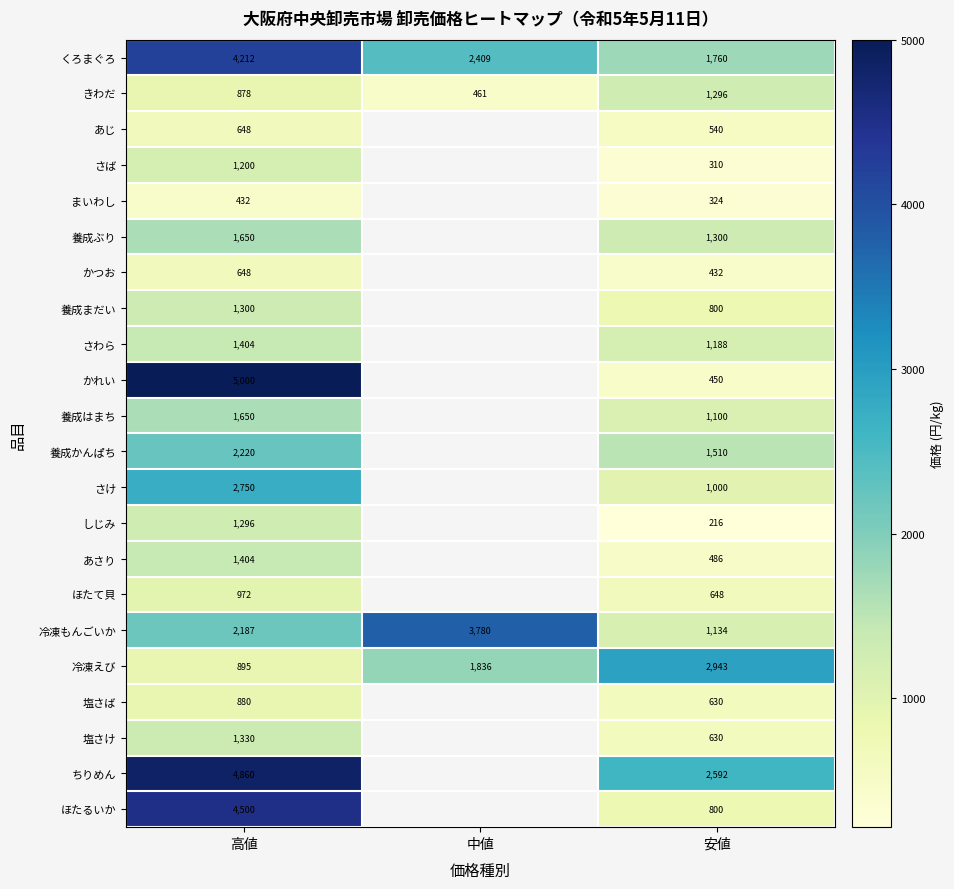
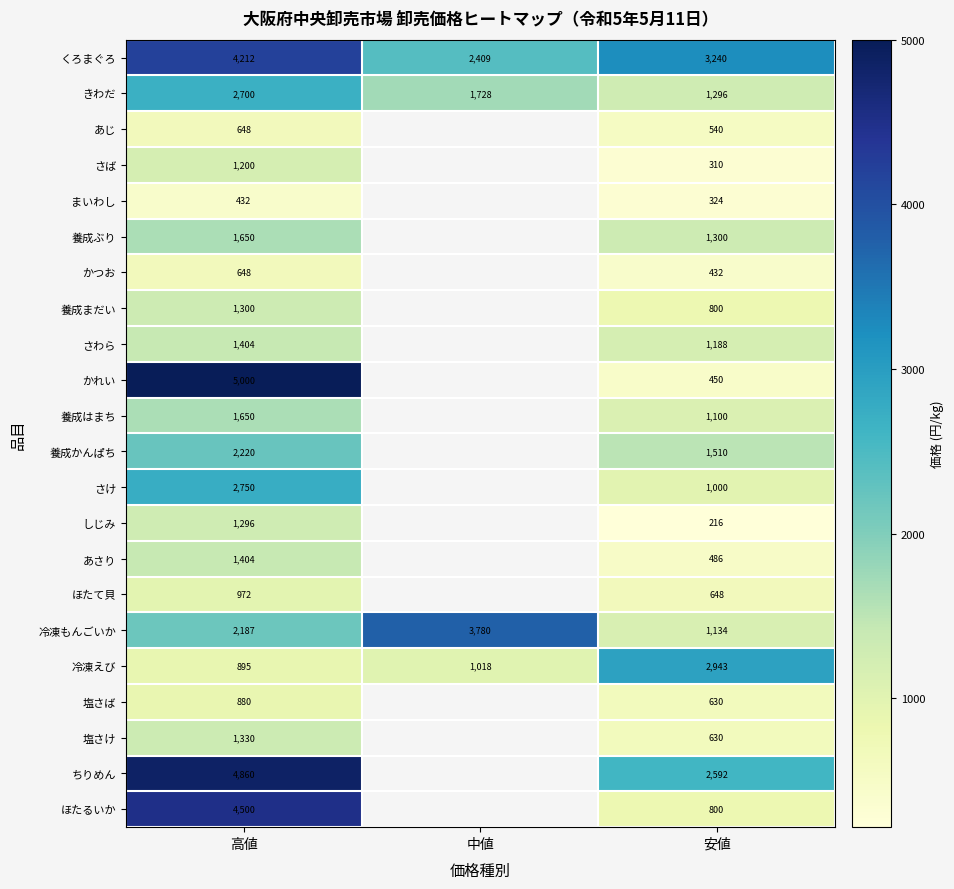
くろまぐろ, 安値: 1,760 -> 3,240
きわだ, 高値: 878 -> 2,700
きわだ, 中値: 461 -> 1,728
冷凍えび, 中値: 1,836 -> 1,018
